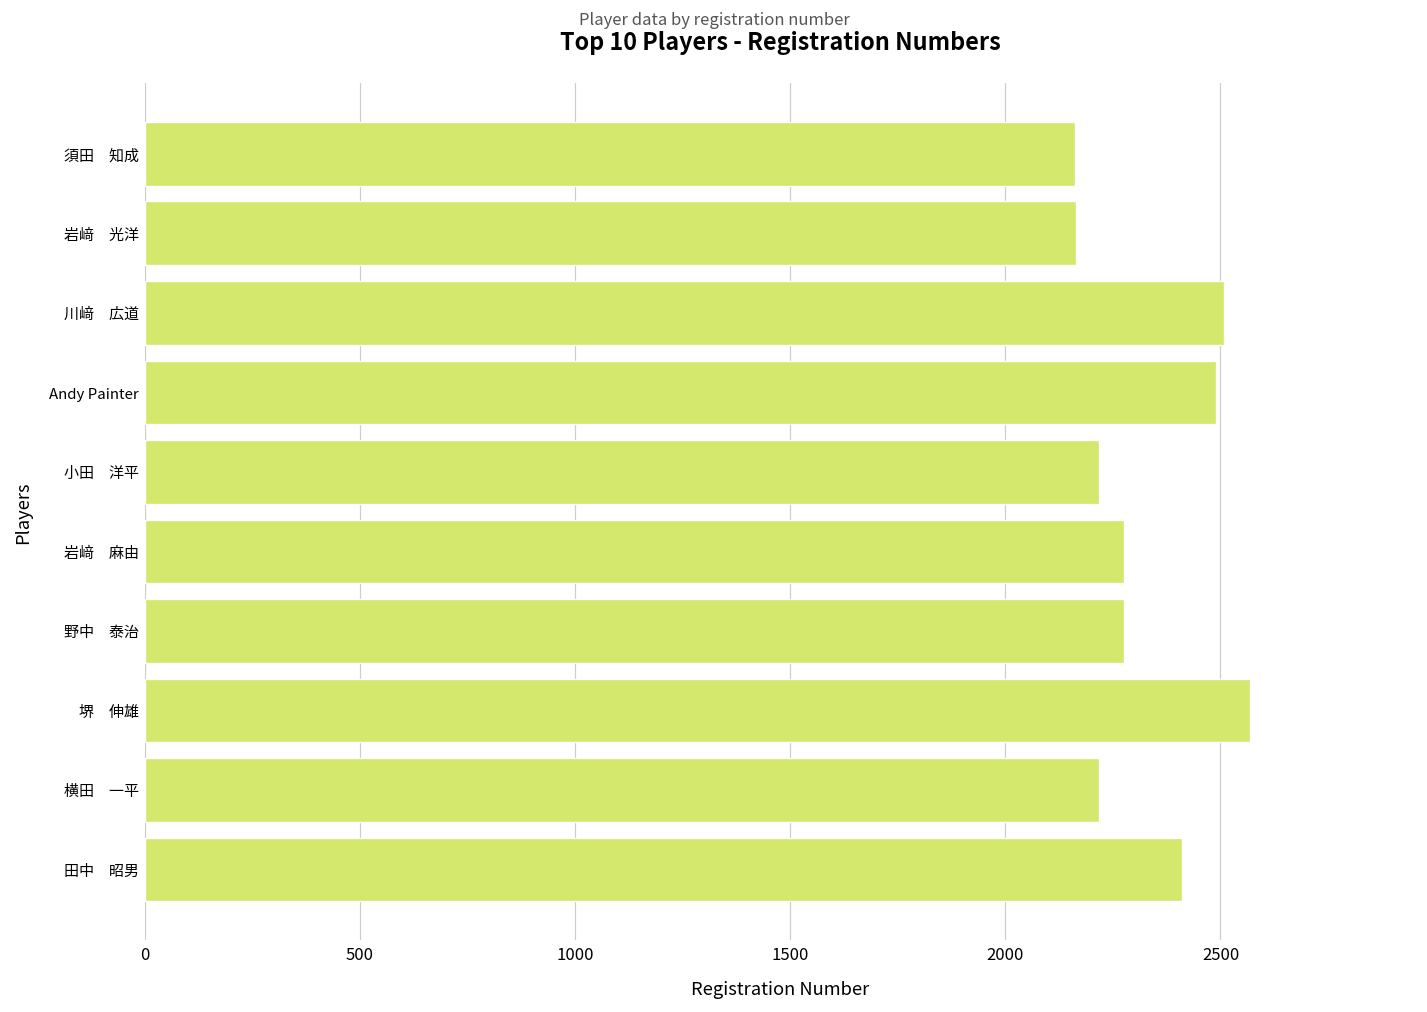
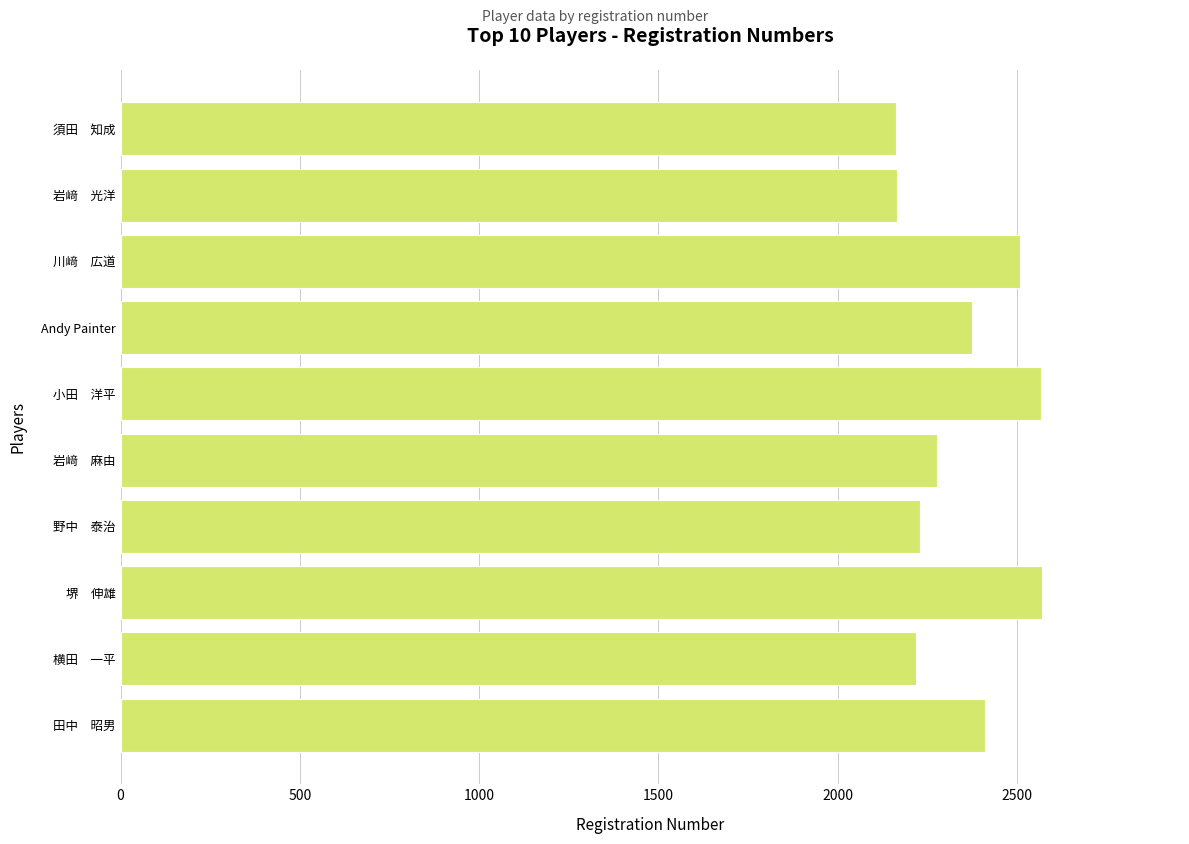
Andy Painter: 2490 -> 2370
小田 洋平: 2220 -> 2570
野中 泰治: 2280 -> 2230
